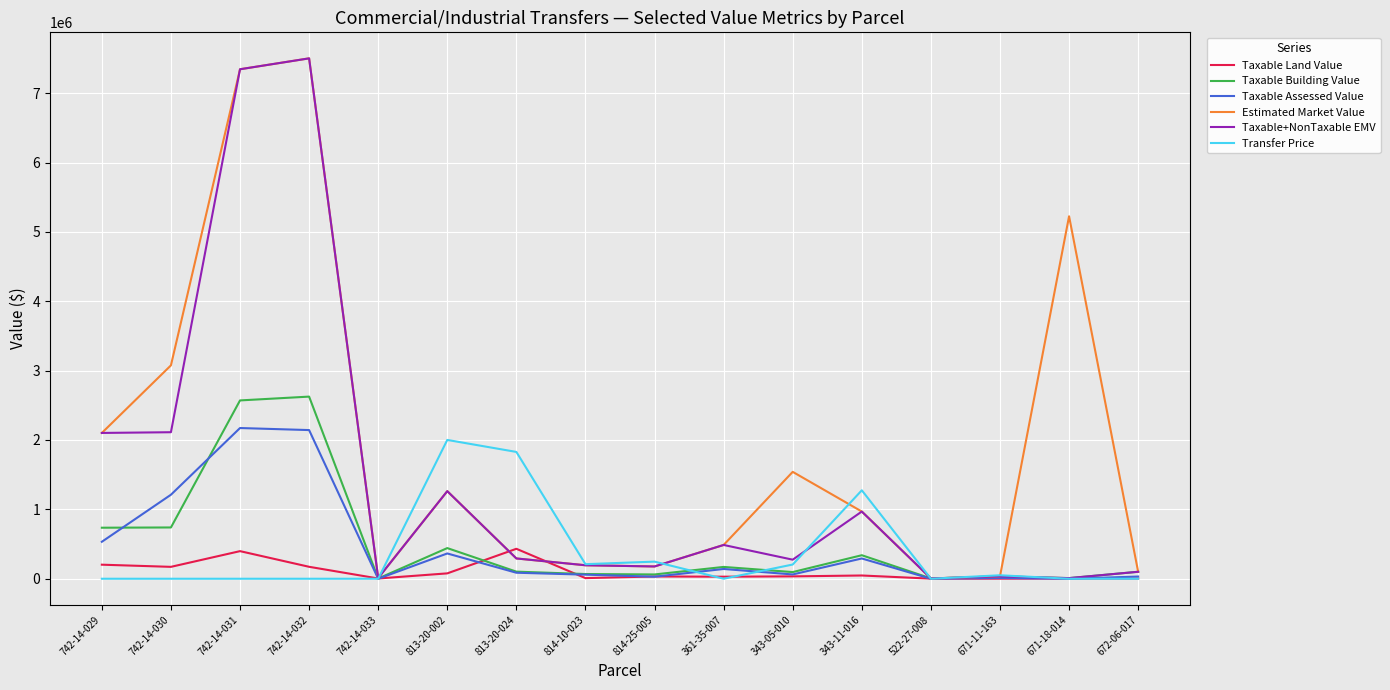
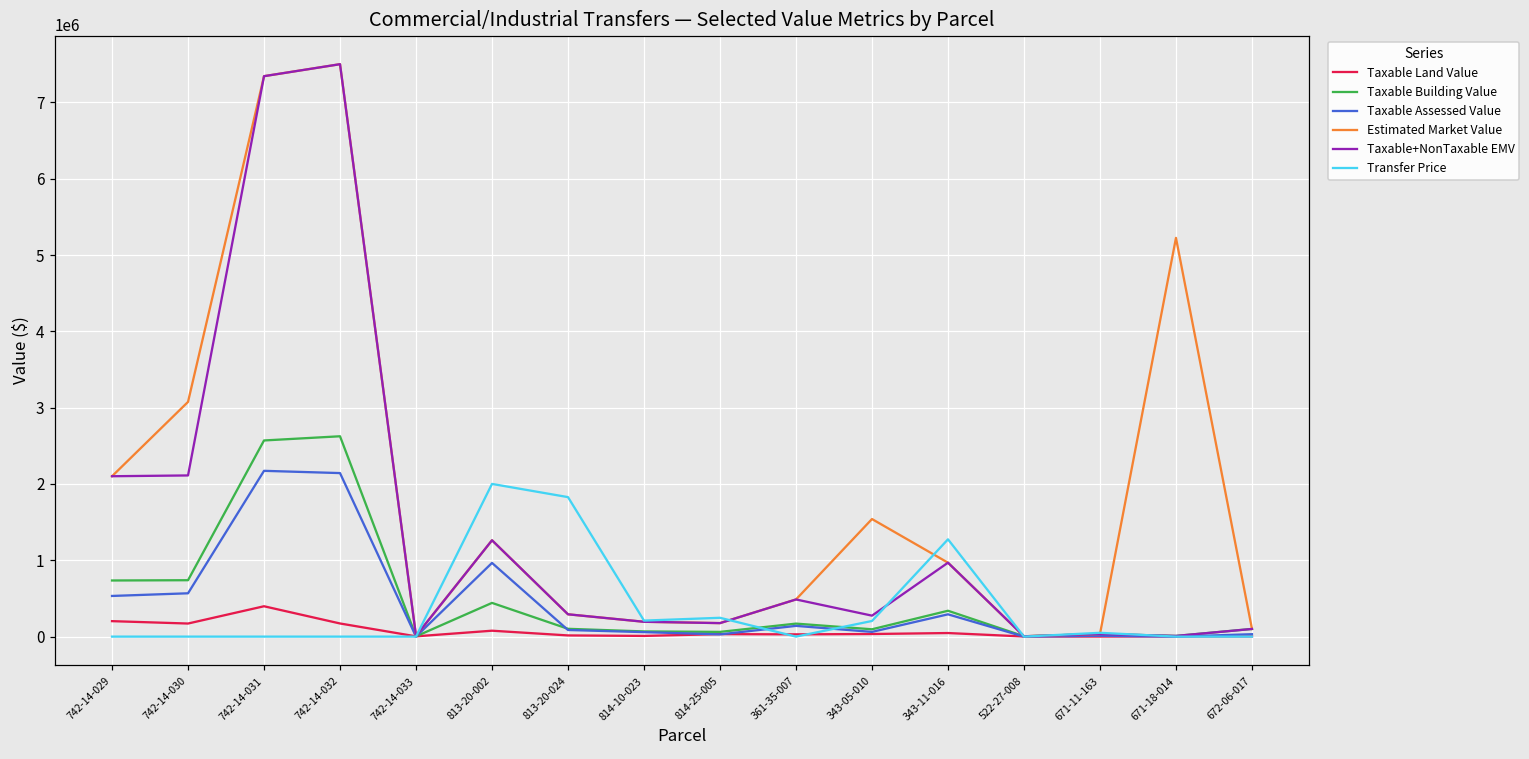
Taxable Assessed Value, 742-14-030: 1200000 -> 600000
Taxable Assessed Value, 813-20-002: 400000 -> 1000000
Taxable Land Value, 813-20-024: 400000 -> 0
